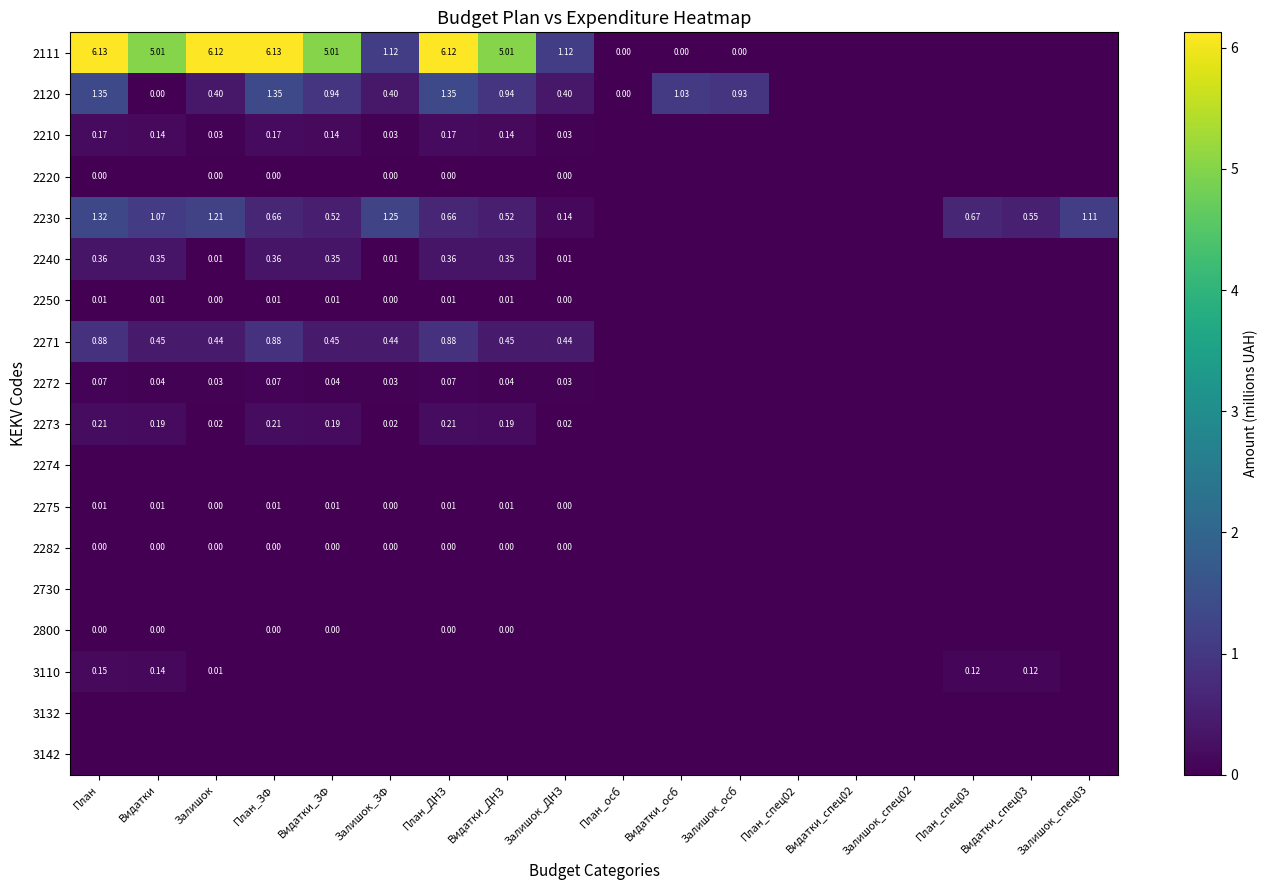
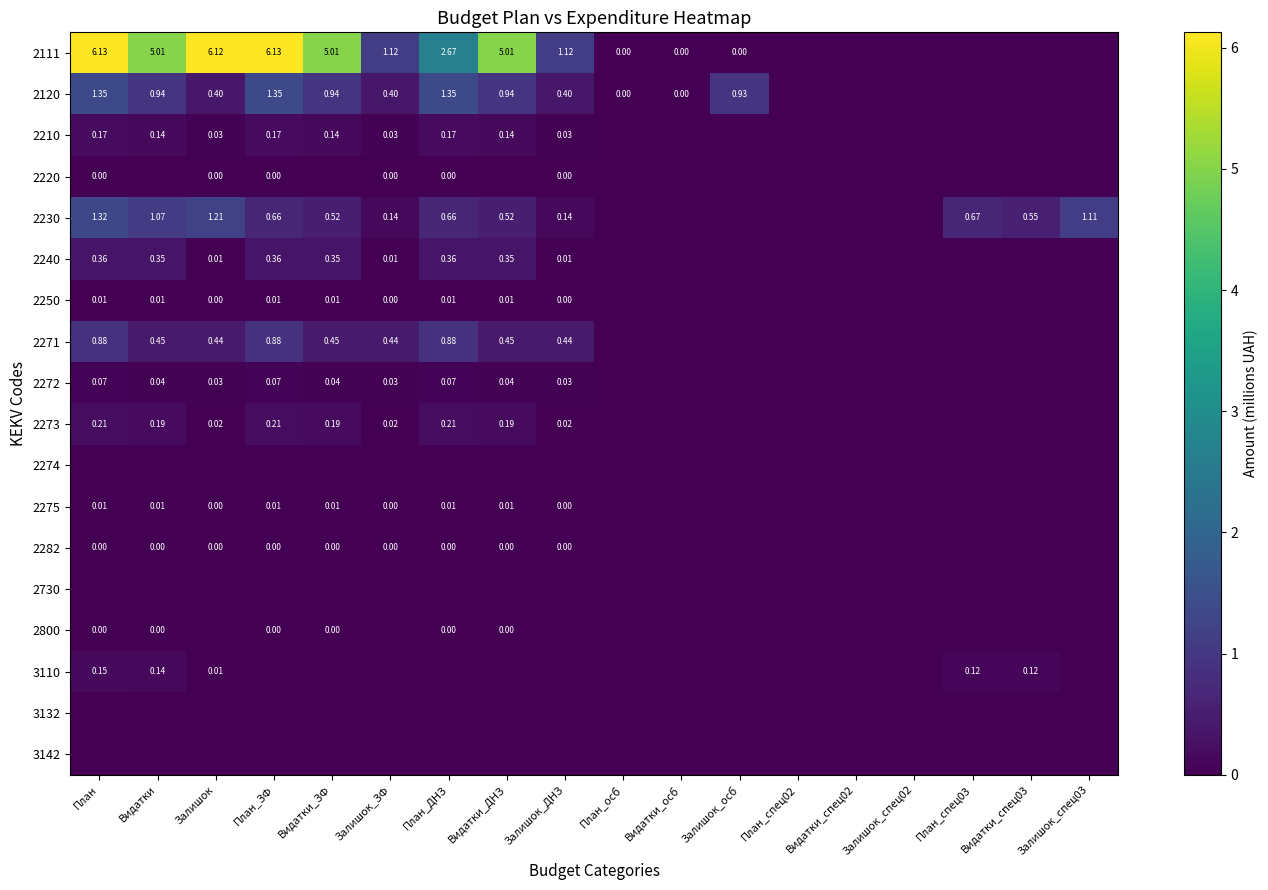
2111, План_ДНЗ: 6.12 -> 2.67
2120, Видатки: 0.00 -> 0.94
2120, Видатки_осб: 1.03 -> 0.00
2230, Залишок_ЗФ: 1.25 -> 0.14
